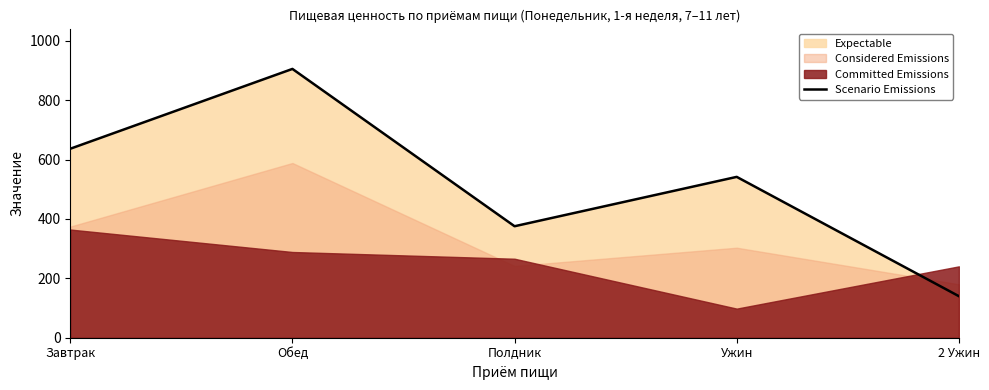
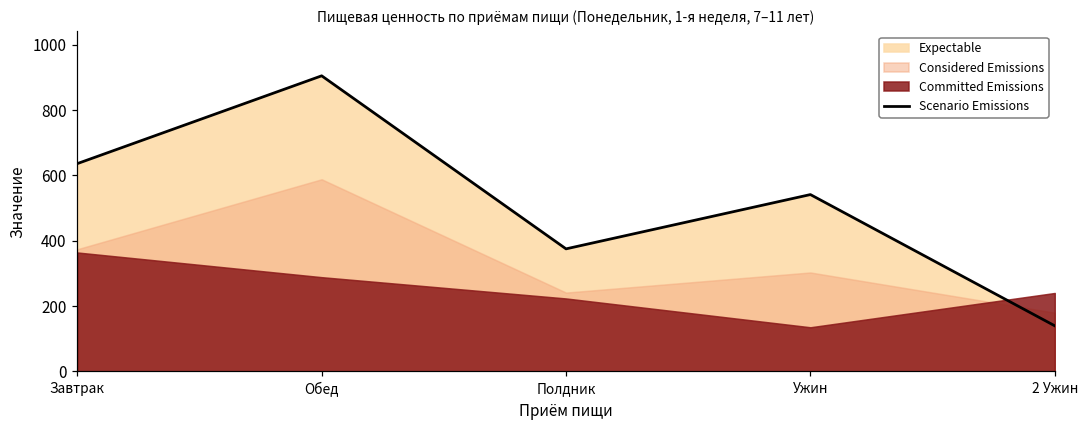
Committed Emissions, Полдник: 270 -> 220
Committed Emissions, Ужин: 100 -> 140
